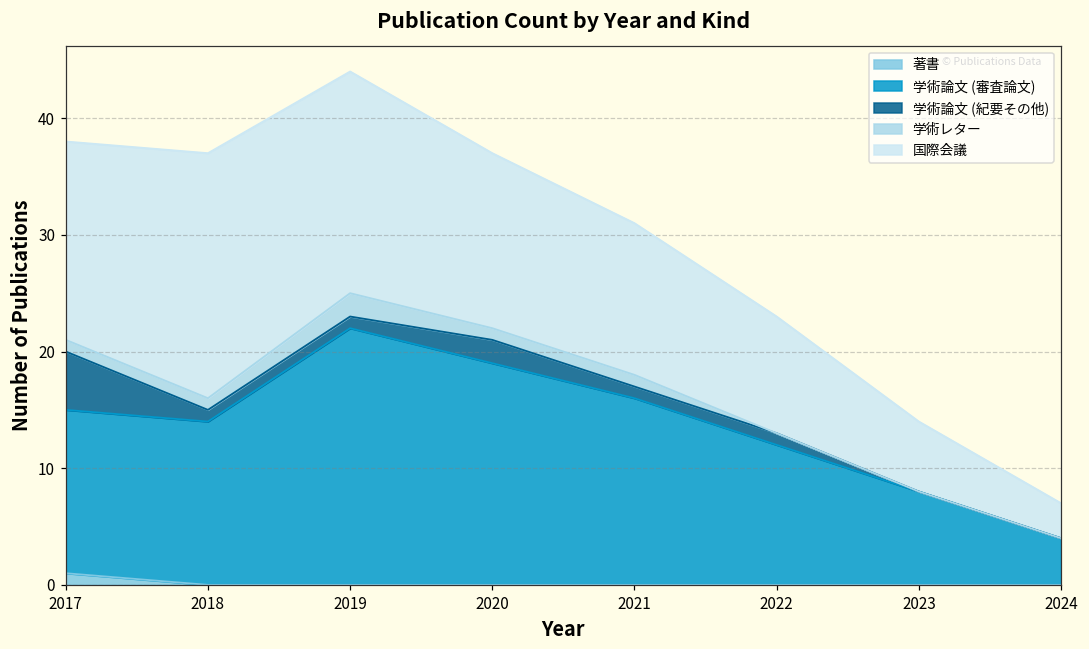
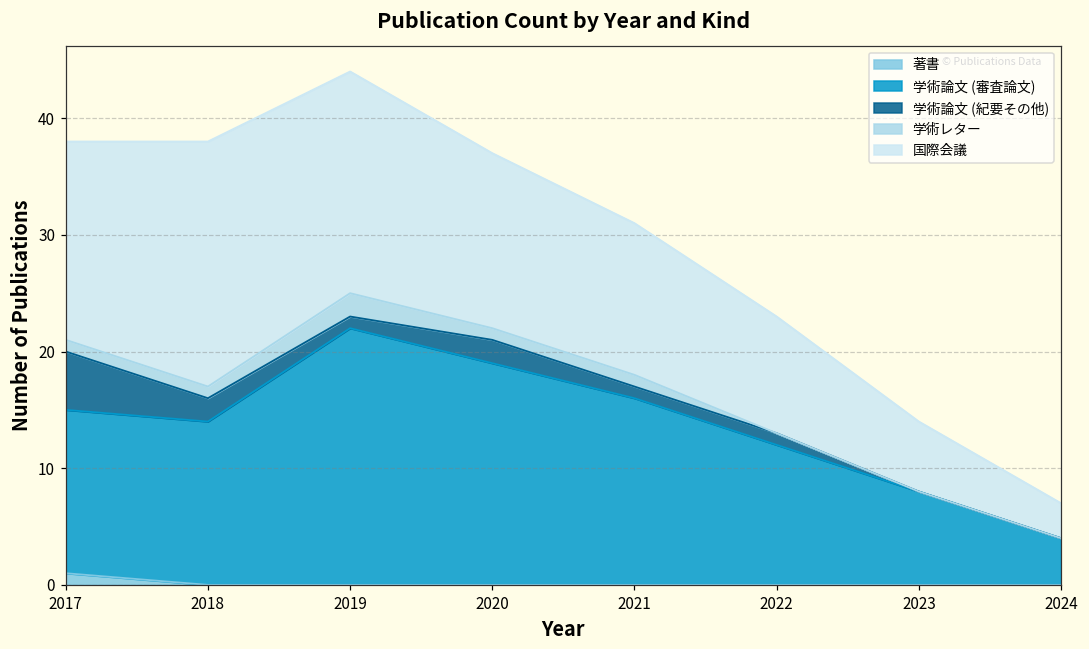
学術論文 (紀要その他), 2018: 1 -> 2
